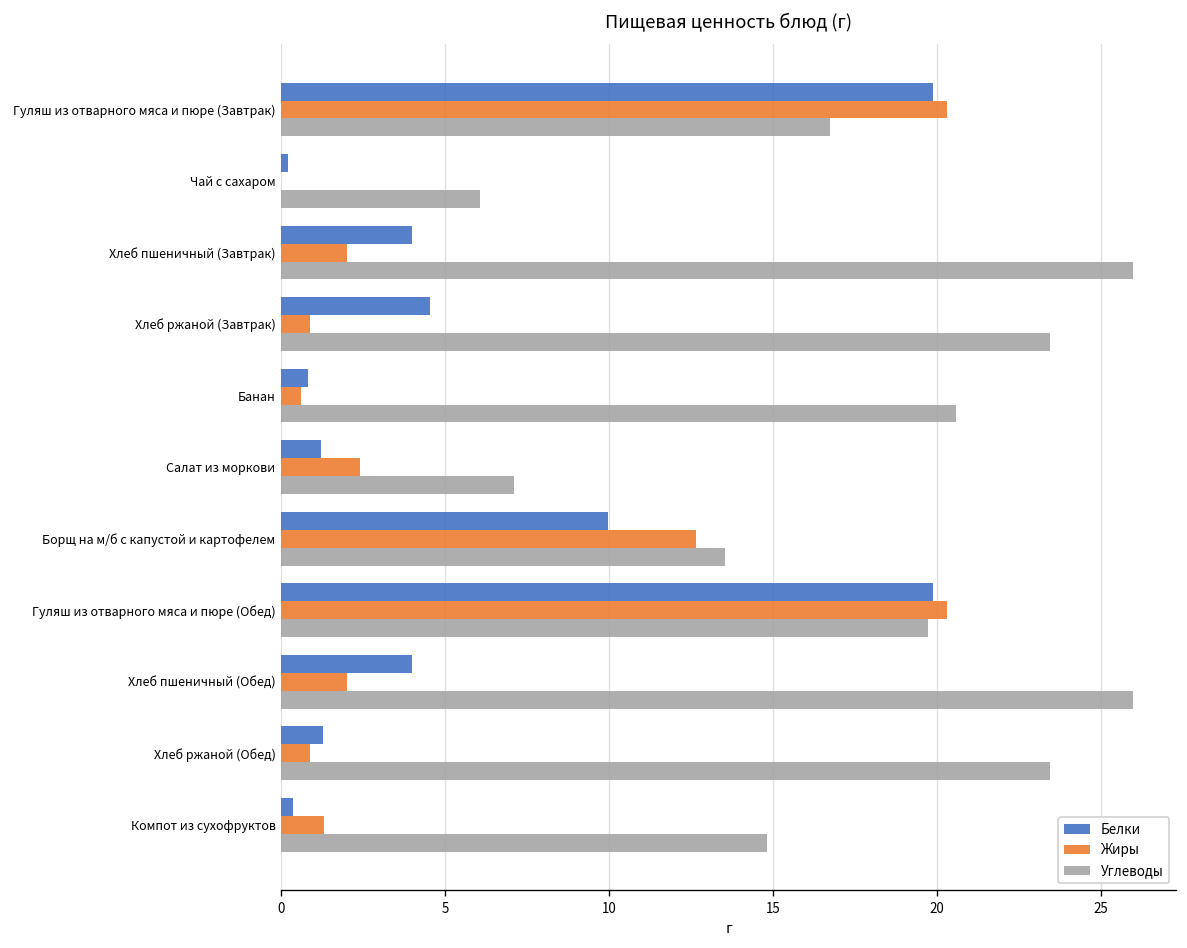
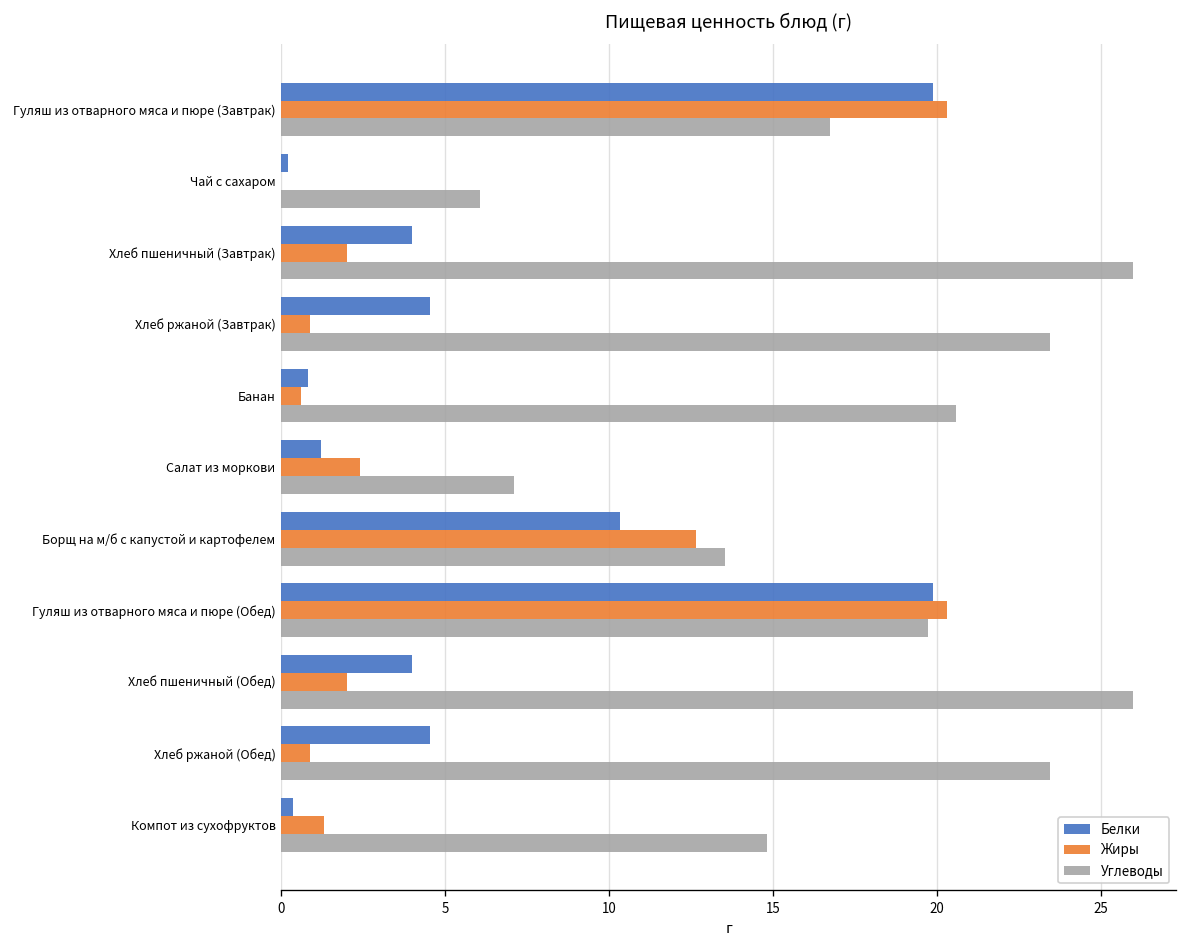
Белки, Борщ на м/б с капустой и картофелем: 10.0 -> 10.3
Белки, Хлеб ржаной (Обед): 1.3 -> 4.6
